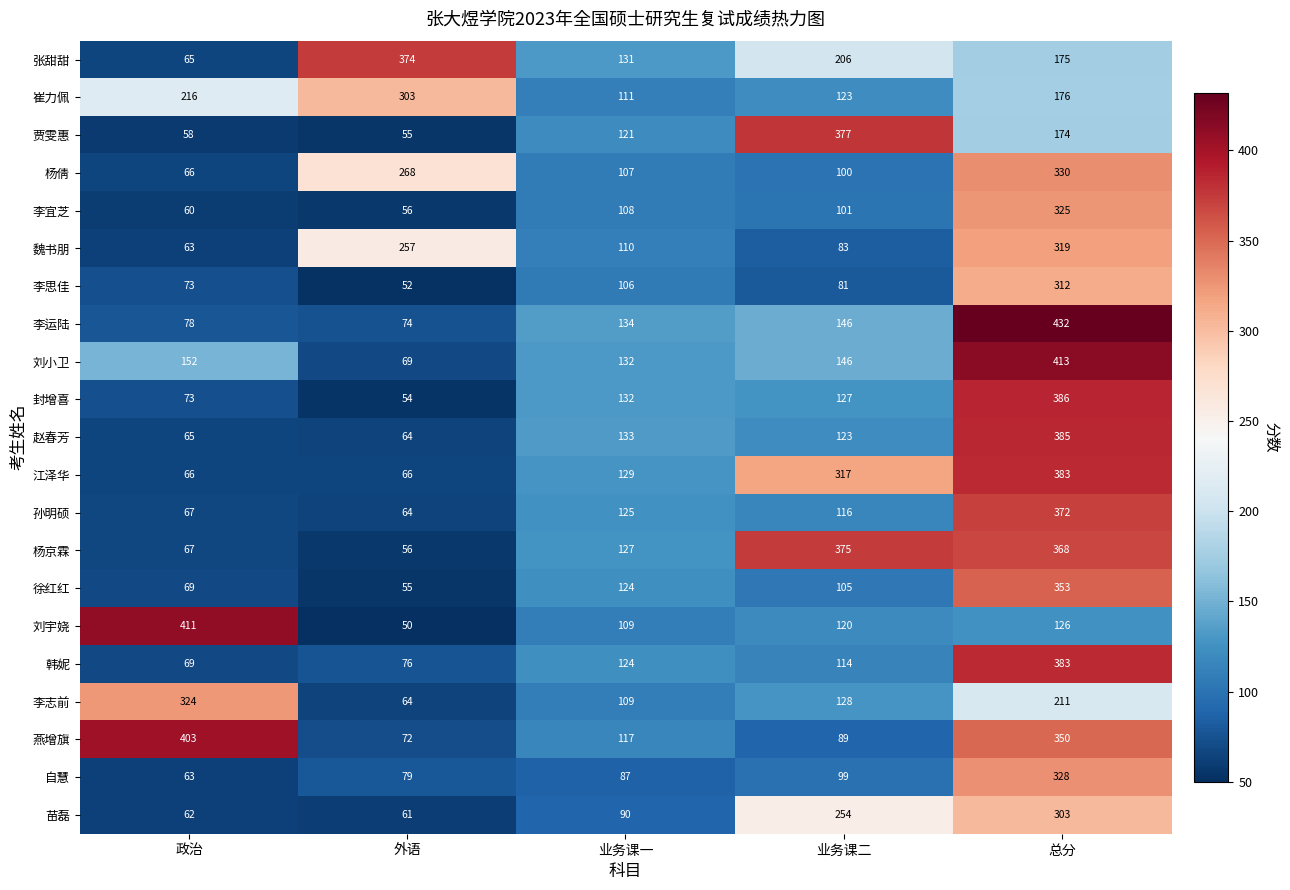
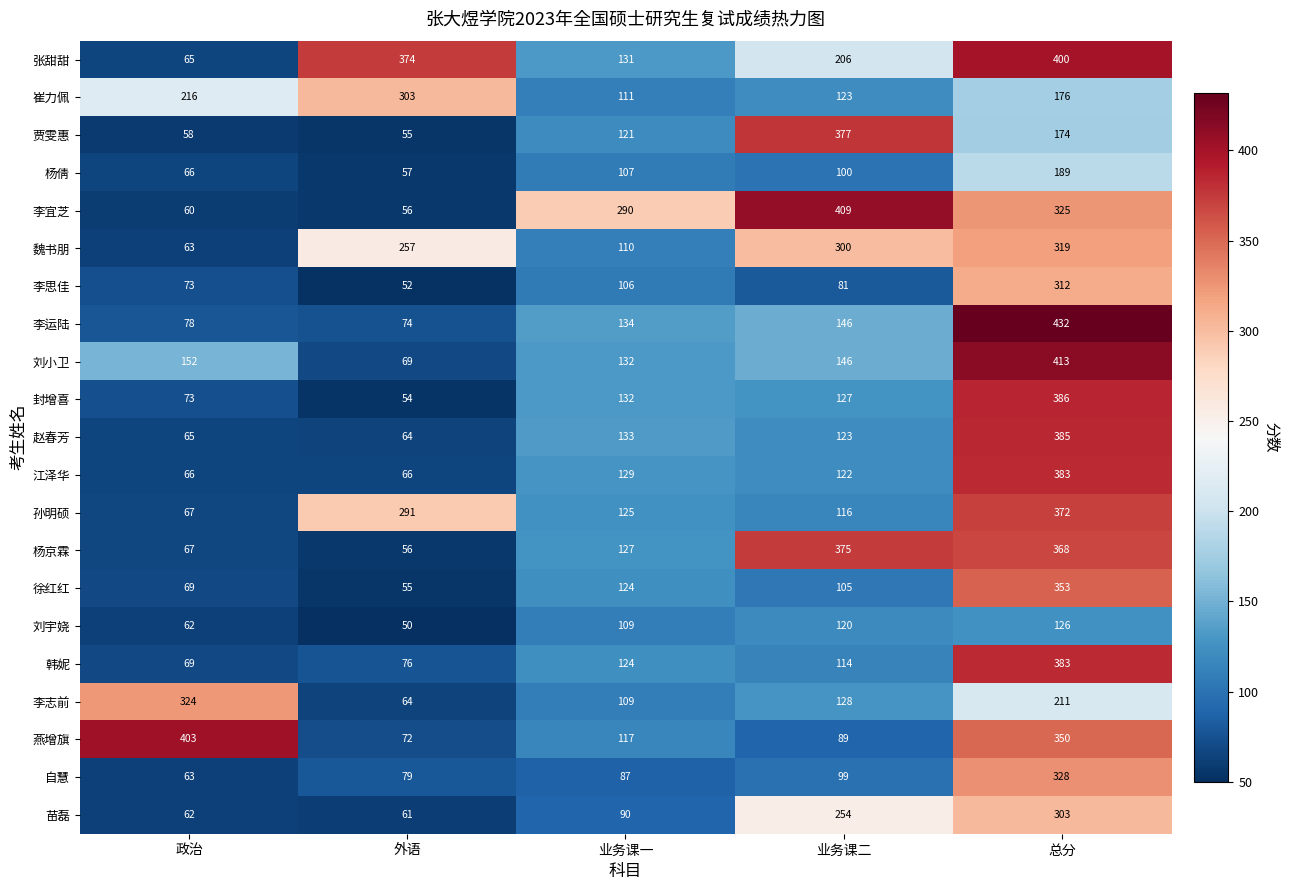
张甜甜, 总分: 175 -> 400
杨倩, 外语: 268 -> 57
杨倩, 总分: 330 -> 189
李宜芝, 业务课一: 108 -> 290
李宜芝, 业务课二: 101 -> 409
魏书朋, 业务课二: 83 -> 300
江泽华, 业务课二: 317 -> 122
孙明硕, 外语: 64 -> 291
刘宇娆, 政治: 411 -> 62
